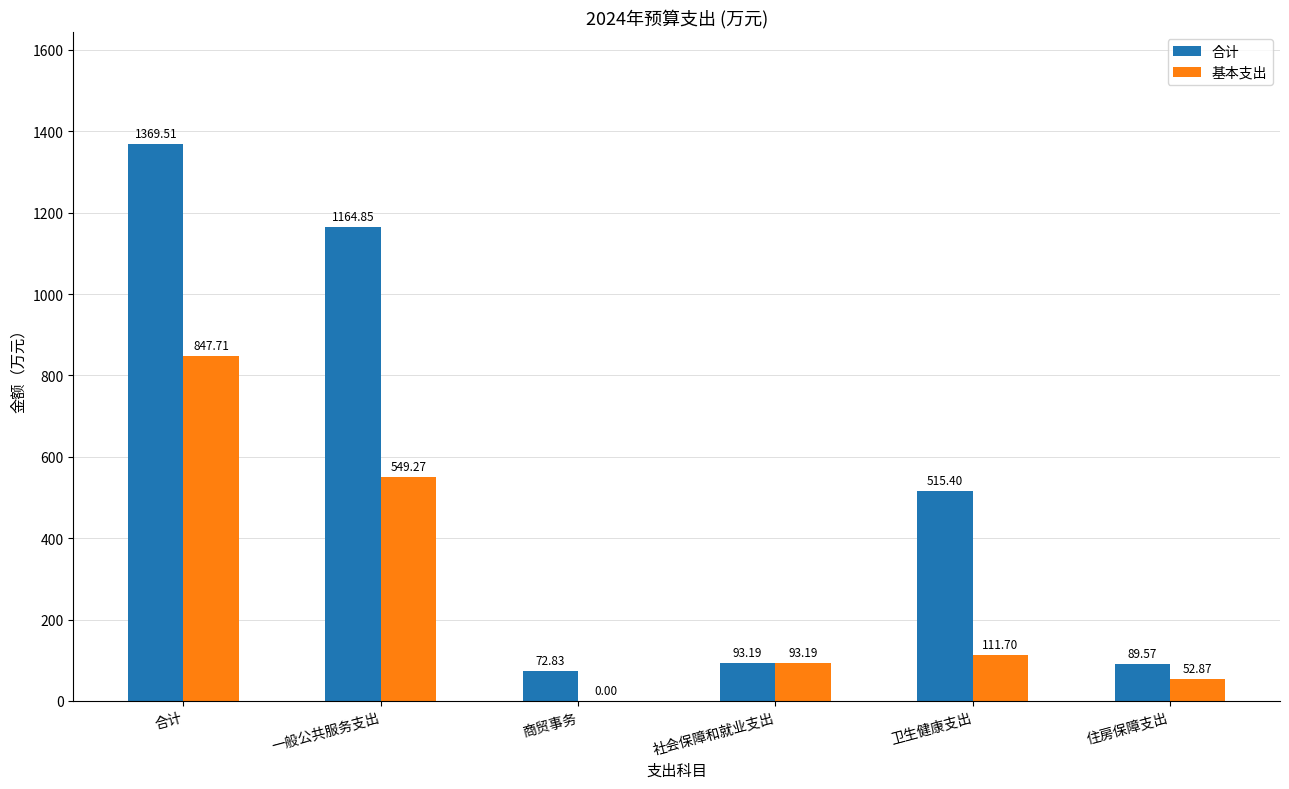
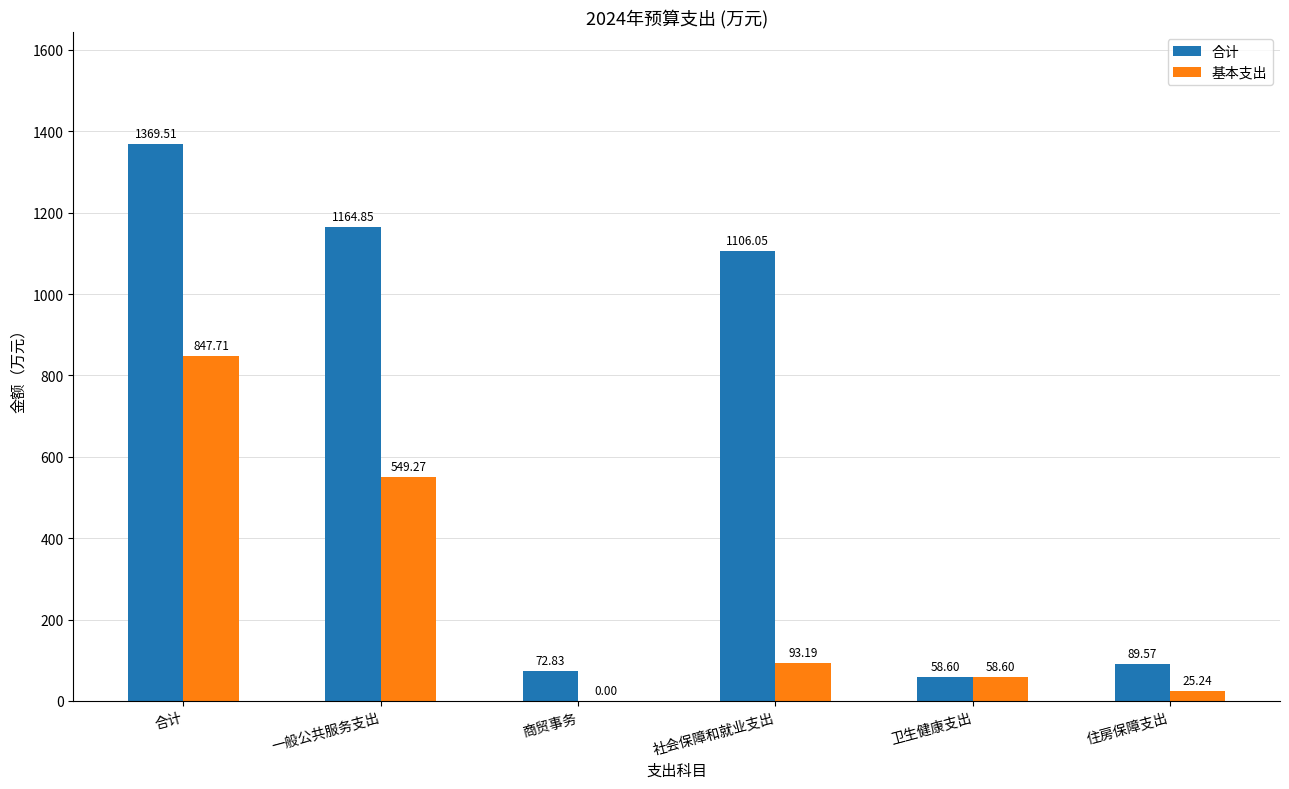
合计, 社会保障和就业支出: 93.19 -> 1106.05
合计, 卫生健康支出: 515.40 -> 58.60
基本支出, 卫生健康支出: 111.70 -> 58.60
基本支出, 住房保障支出: 52.87 -> 25.24
